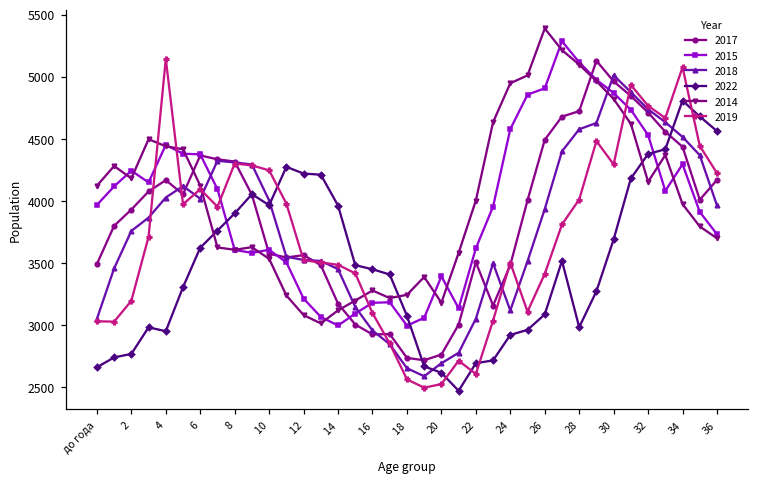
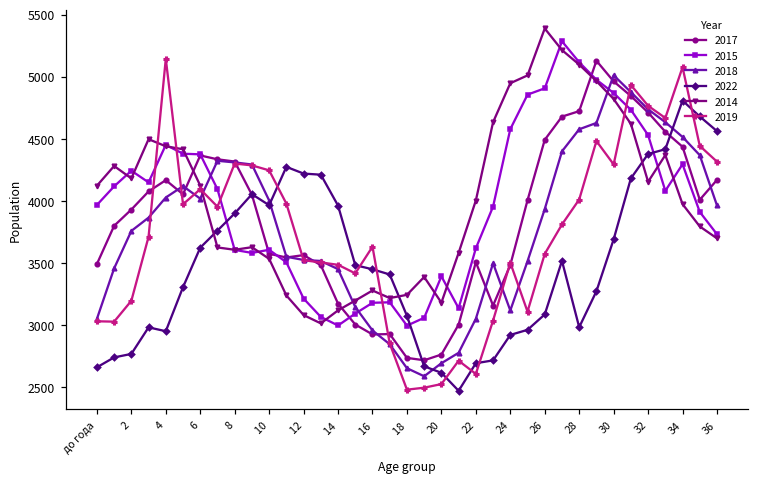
2019, 16: 3100 -> 3630
2019, 18: 2560 -> 2480
2019, 26: 3410 -> 3570
2019, 36: 4220 -> 4320
